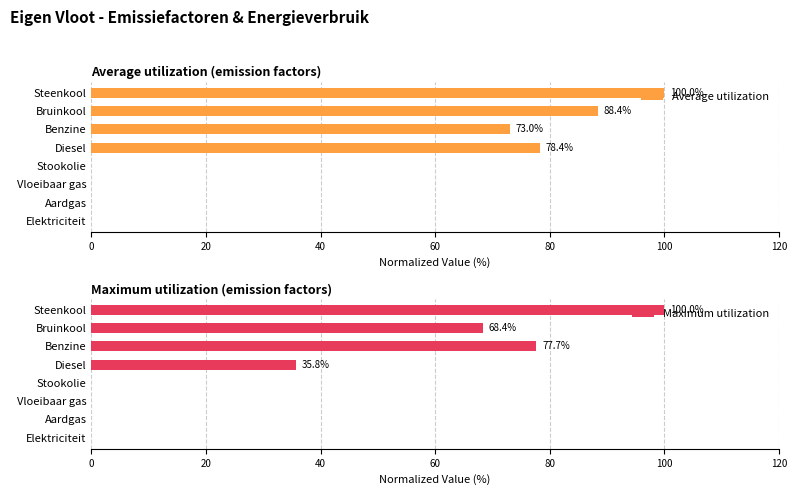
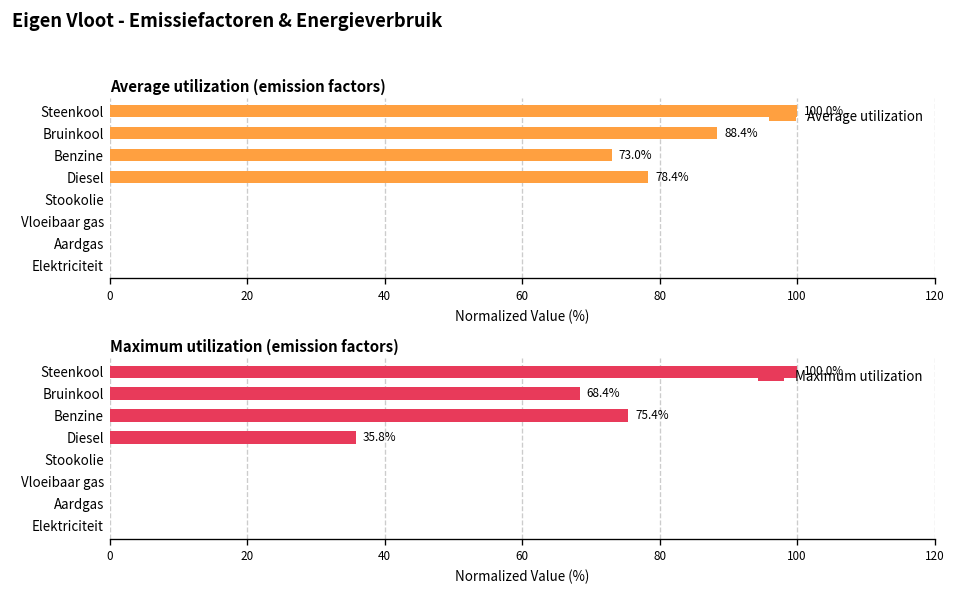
Maximum utilization (emission factors), Benzine: 77.7% -> 75.4%
